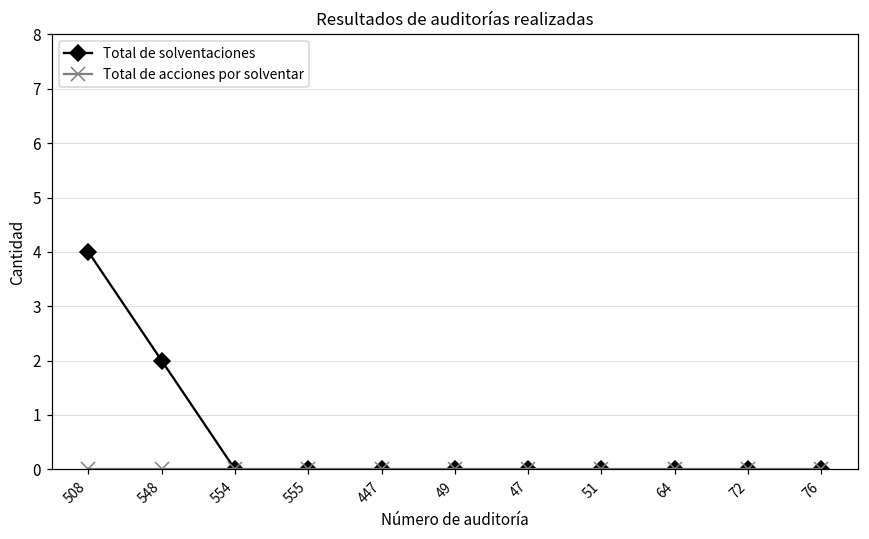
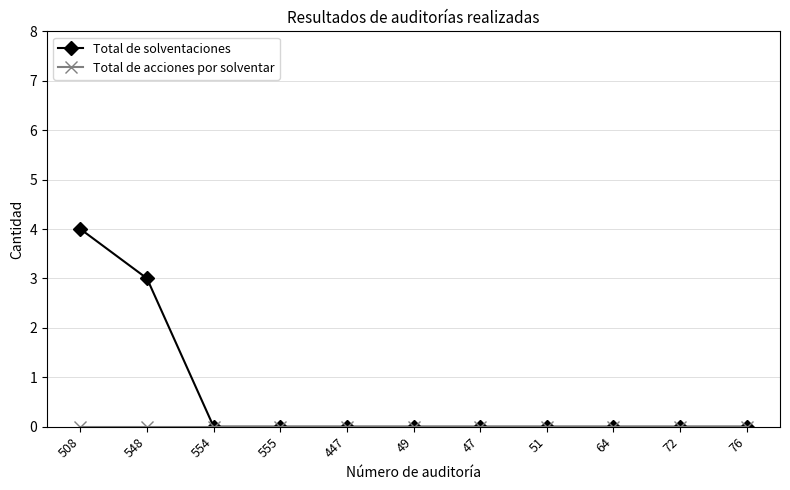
Total de solventaciones, 548: 2 -> 3
